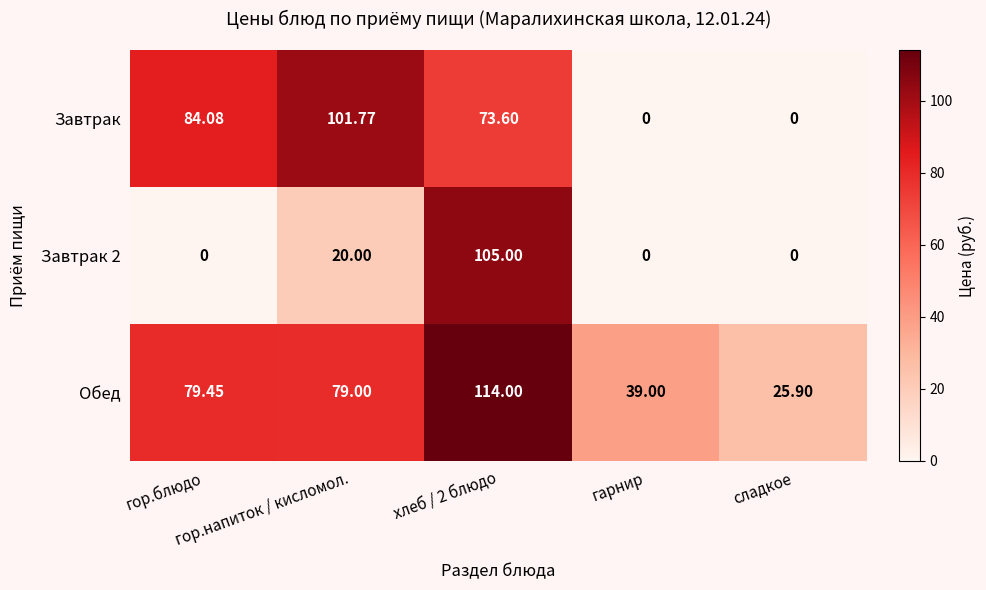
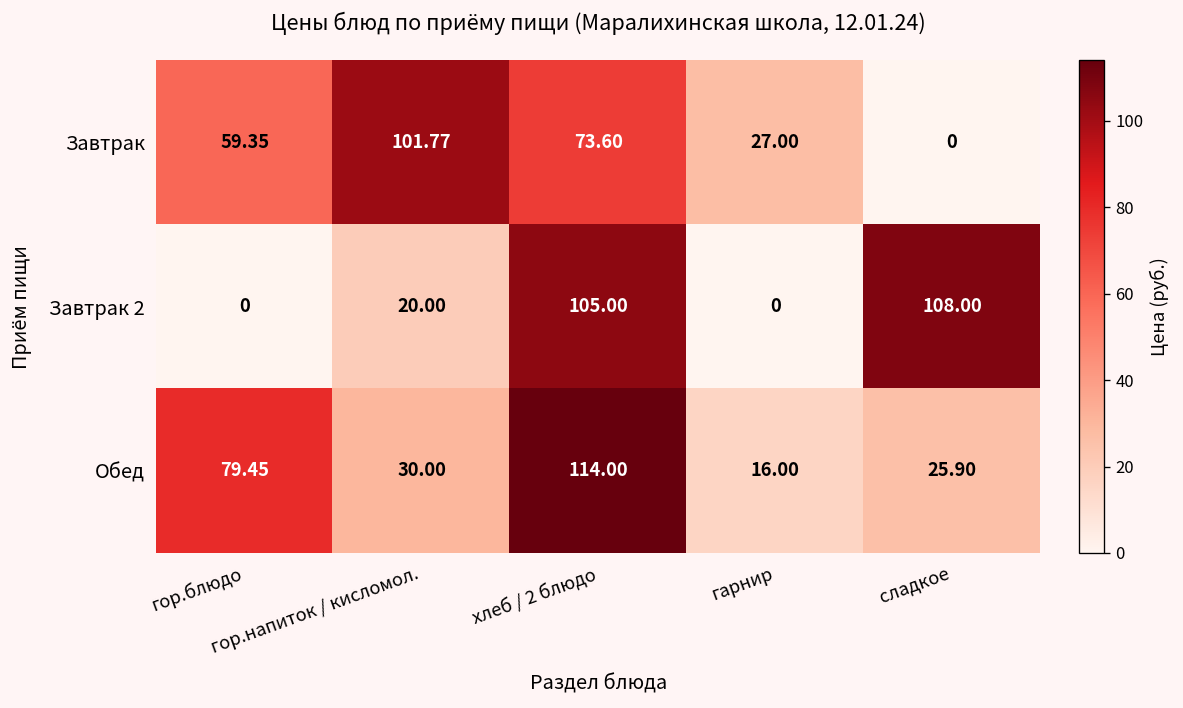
Завтрак, гор.блюдо: 84.08 -> 59.35
Завтрак, гарнир: 0 -> 27.00
Завтрак 2, сладкое: 0 -> 108.00
Обед, гор.напиток / кисломол.: 79.00 -> 30.00
Обед, гарнир: 39.00 -> 16.00
